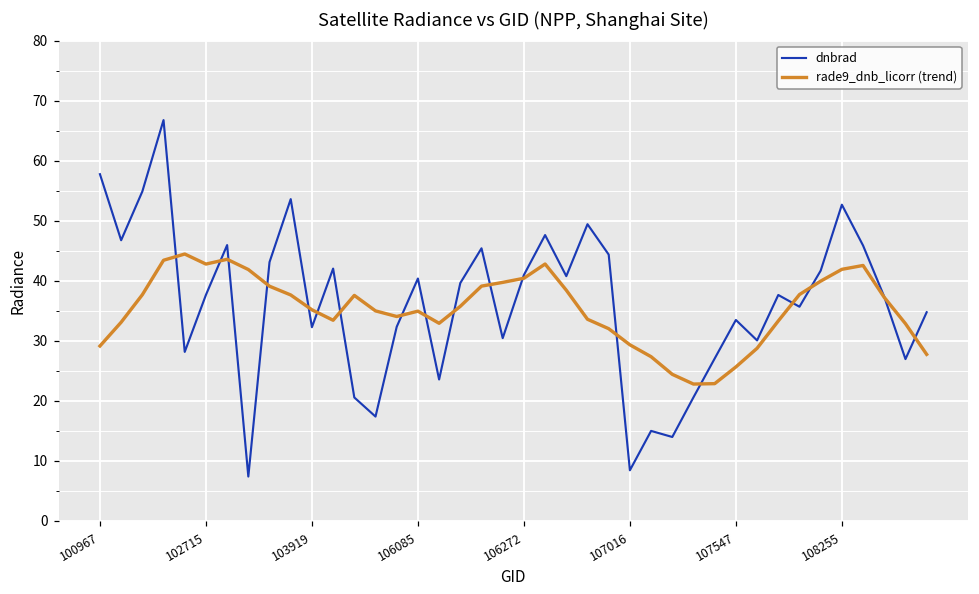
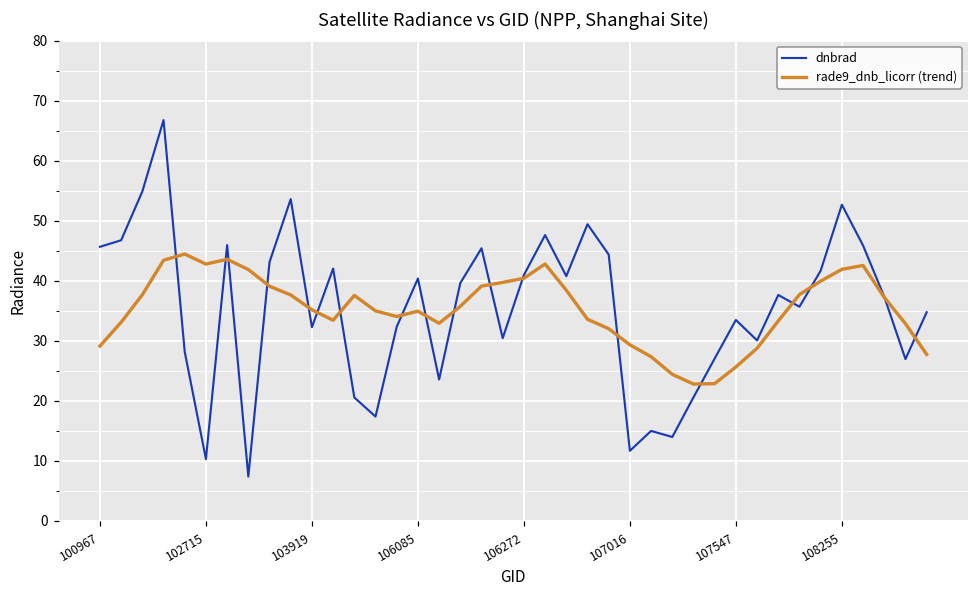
dnbrad, 100967: 58 -> 46
dnbrad, 102715: 38 -> 10
dnbrad, 107016: 8 -> 12
